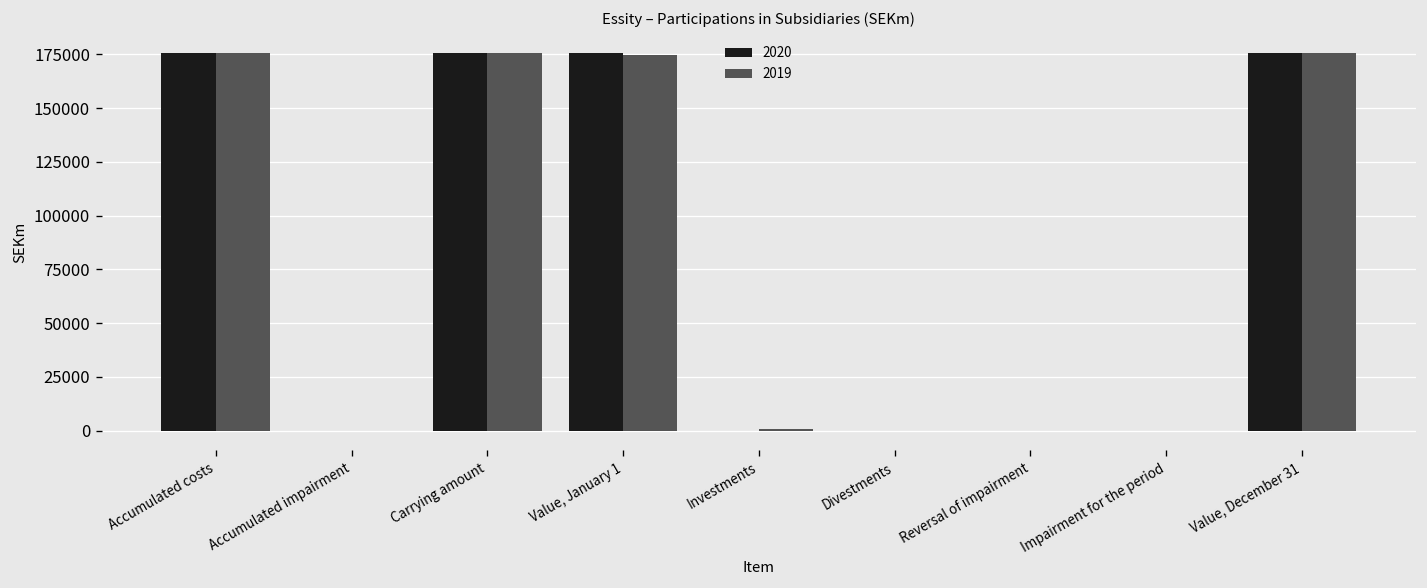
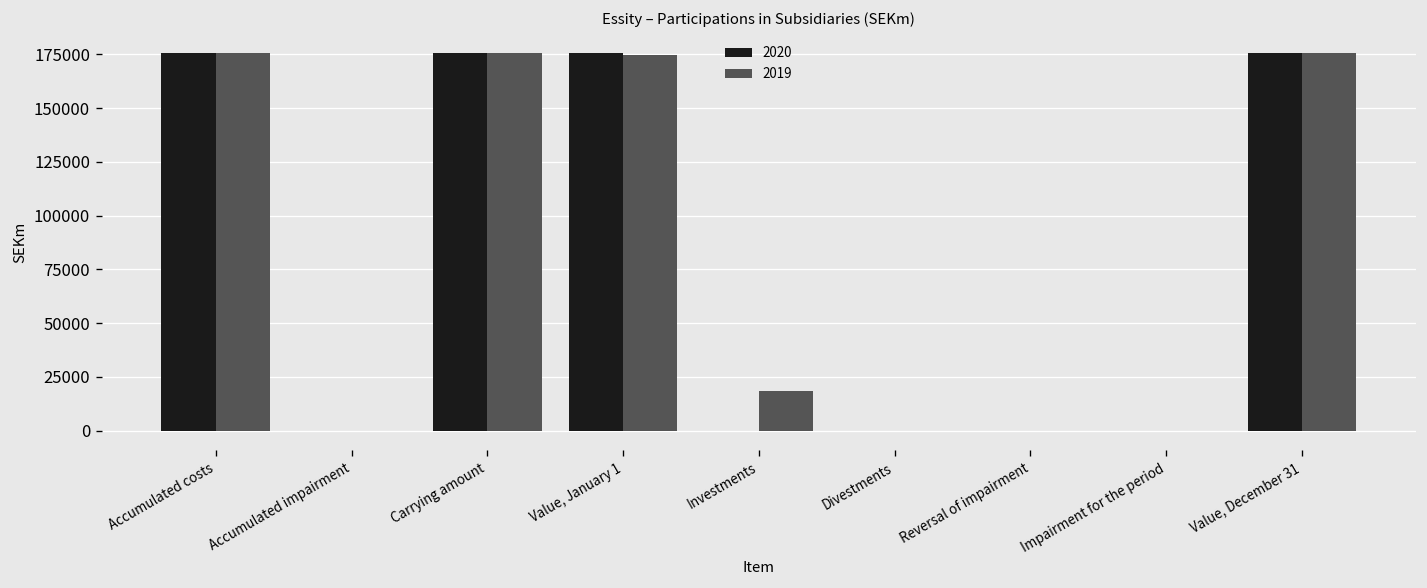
2019, Investments: 1000 -> 18000
